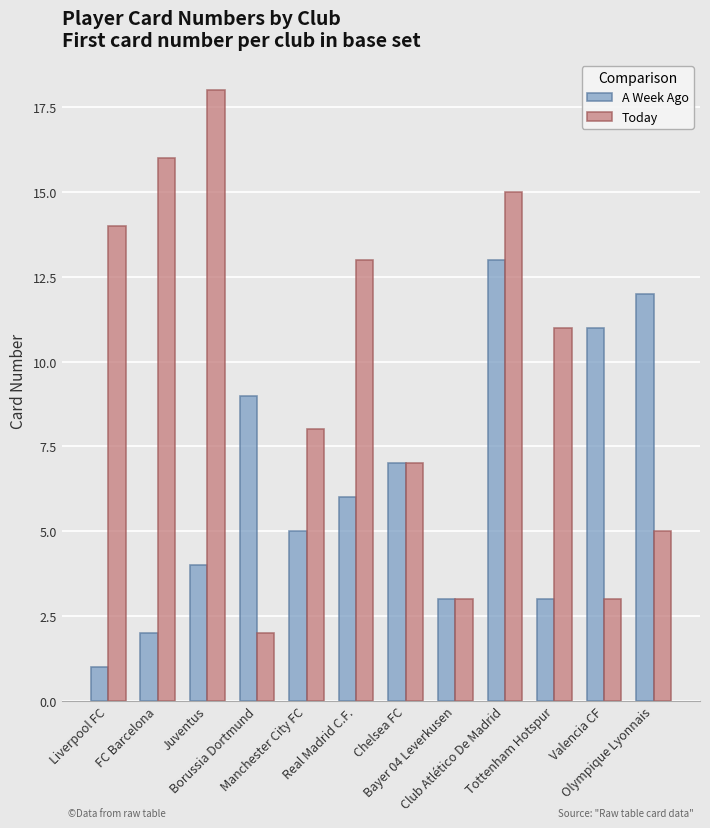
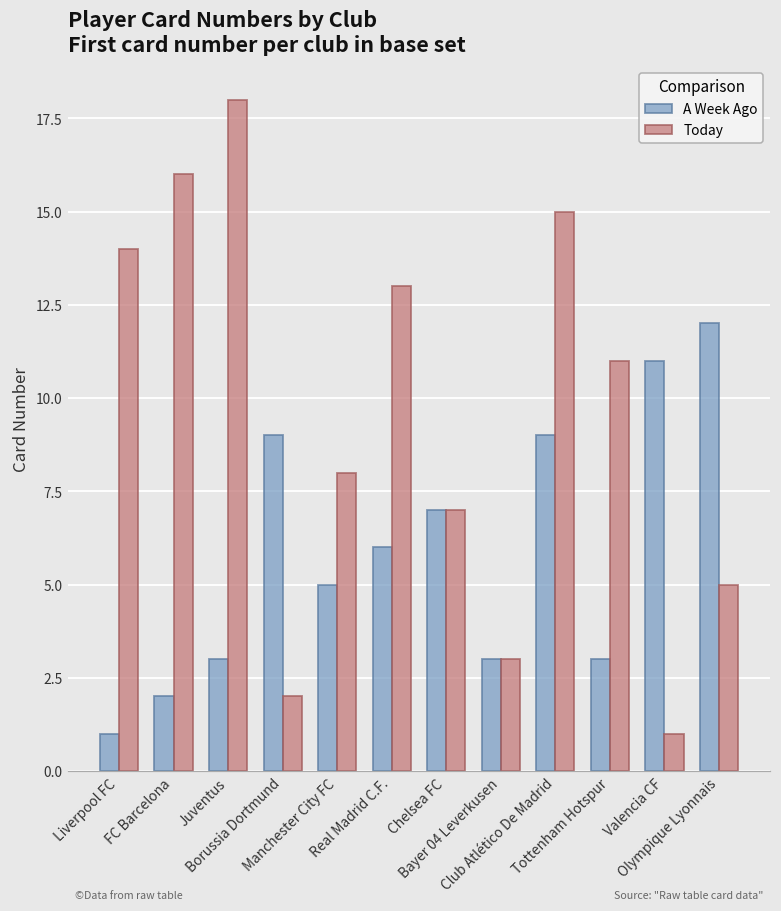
A Week Ago, Juventus: 4 -> 3
A Week Ago, Club Atlético De Madrid: 13 -> 9
Today, Valencia CF: 3 -> 1
